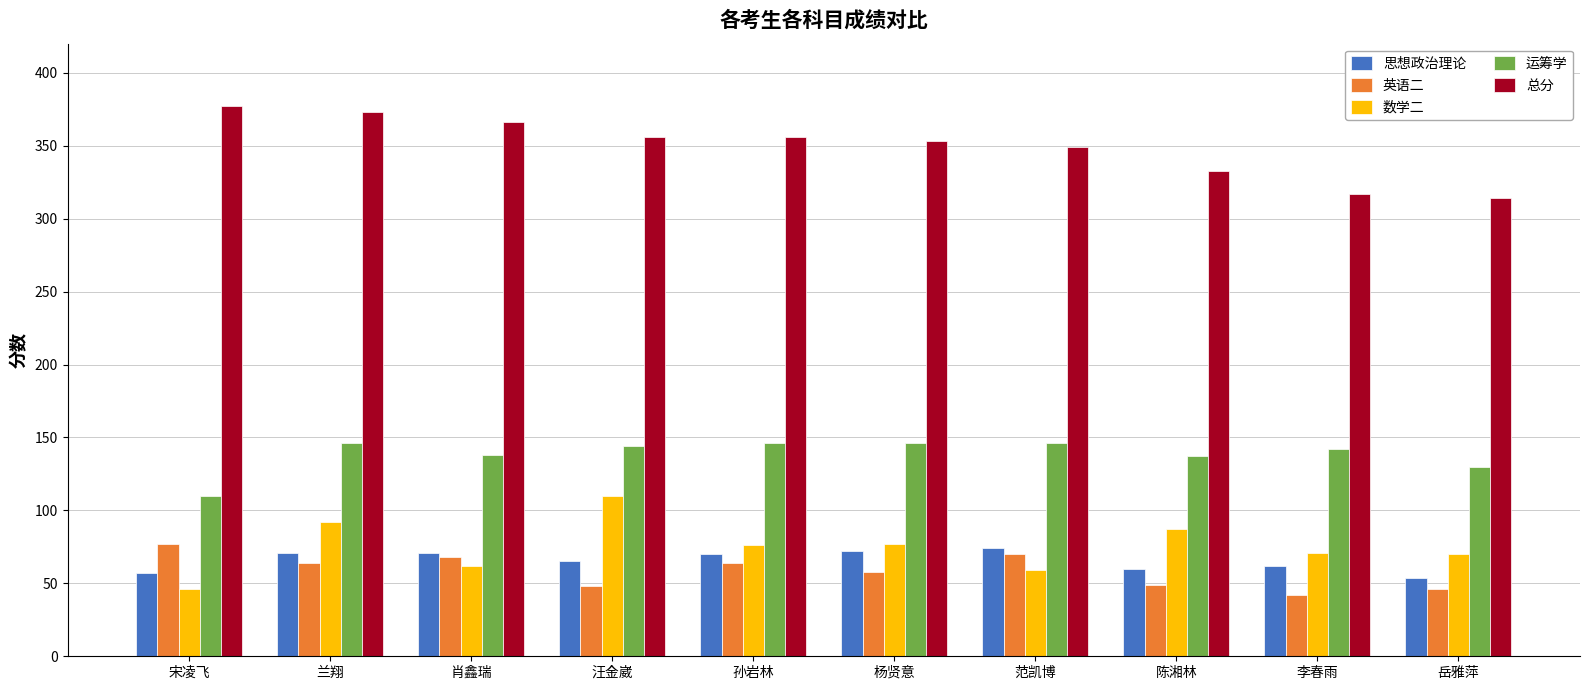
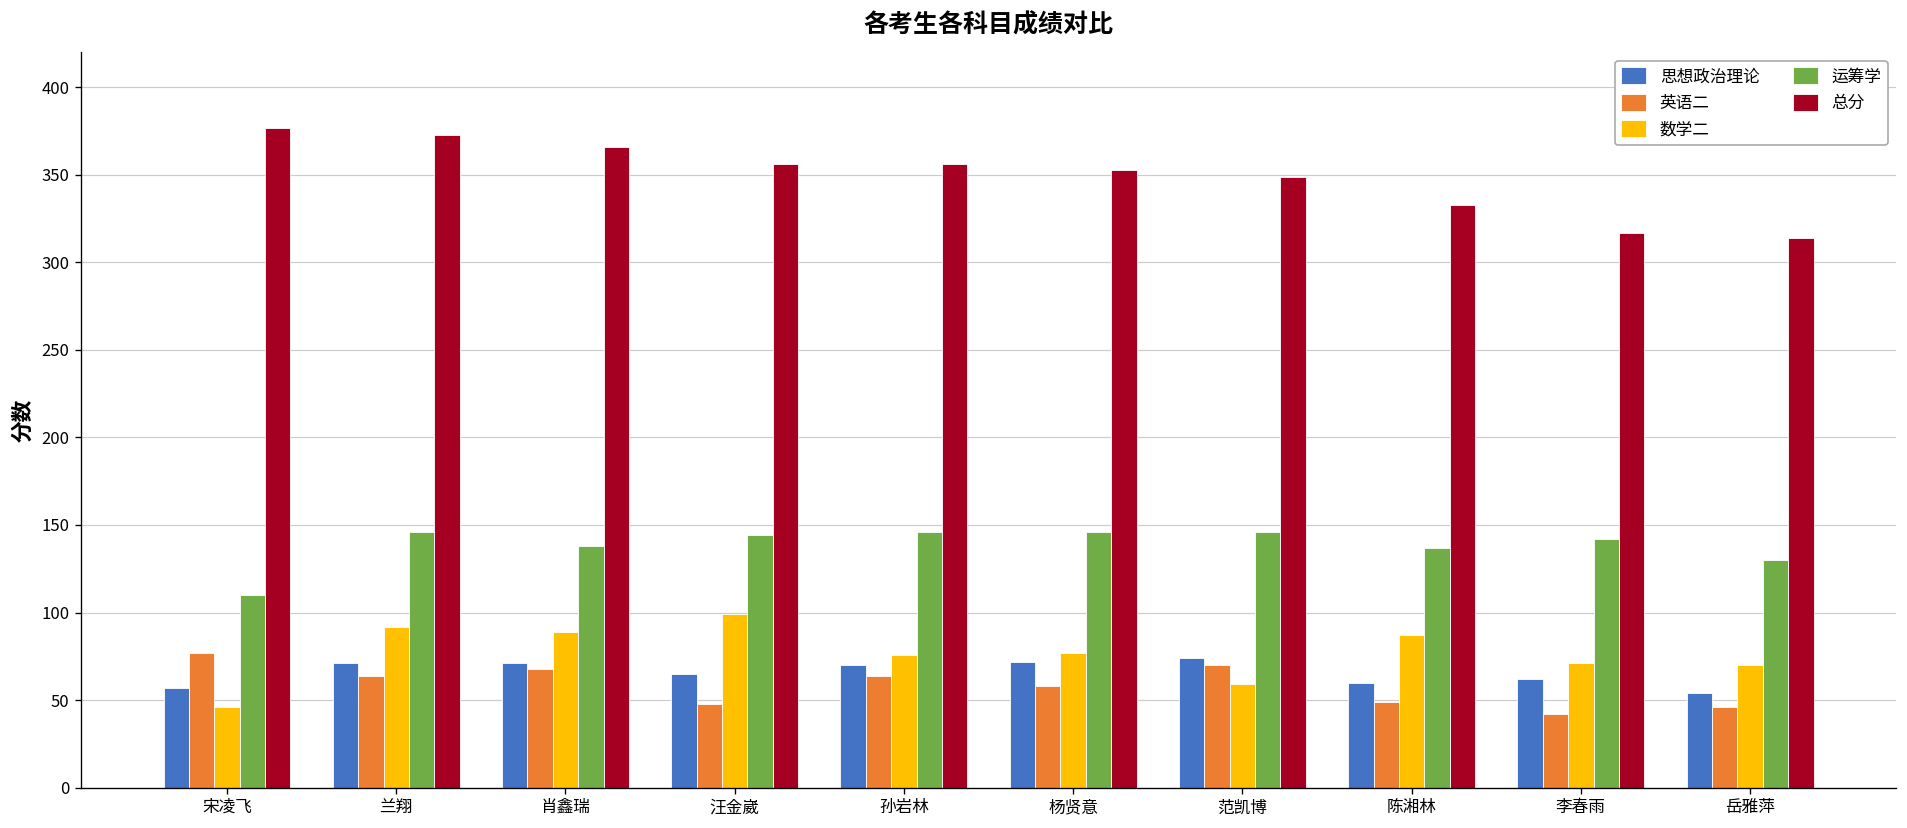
数学二, 肖鑫瑞: 62 -> 89
数学二, 汪金崴: 110 -> 99
